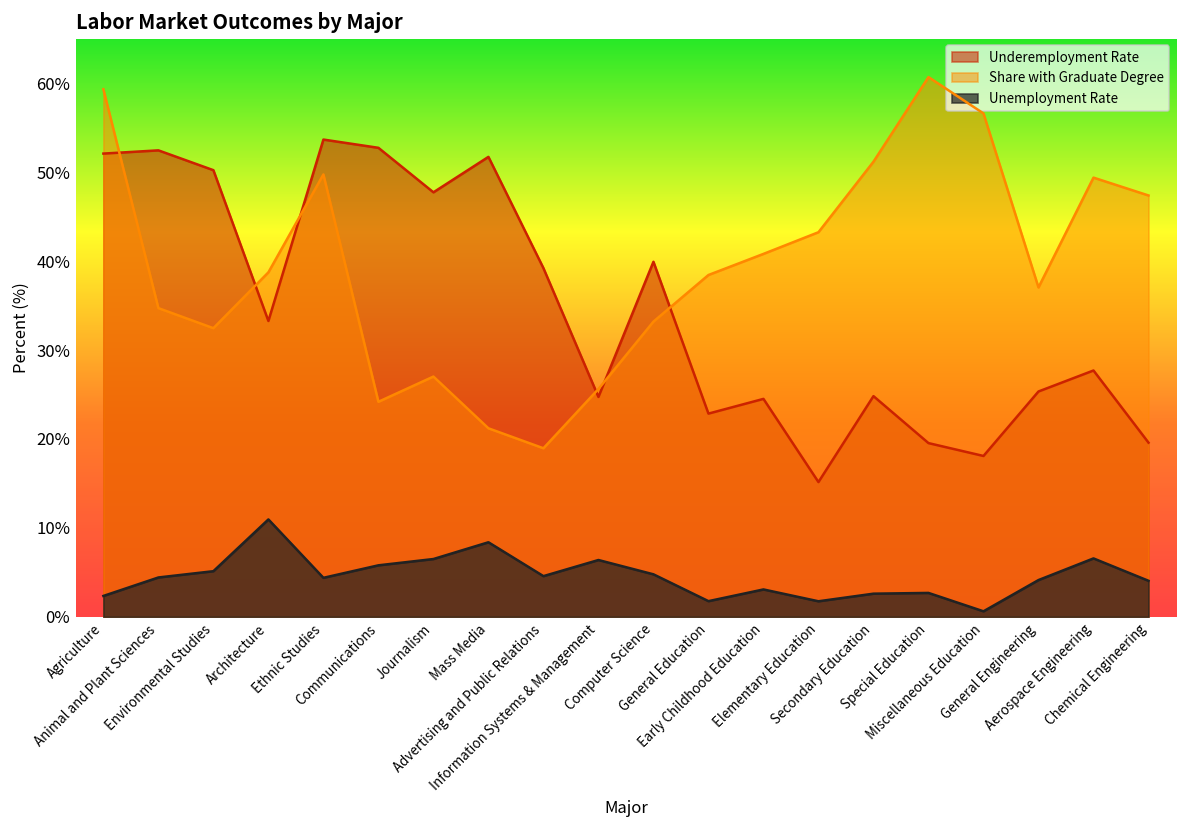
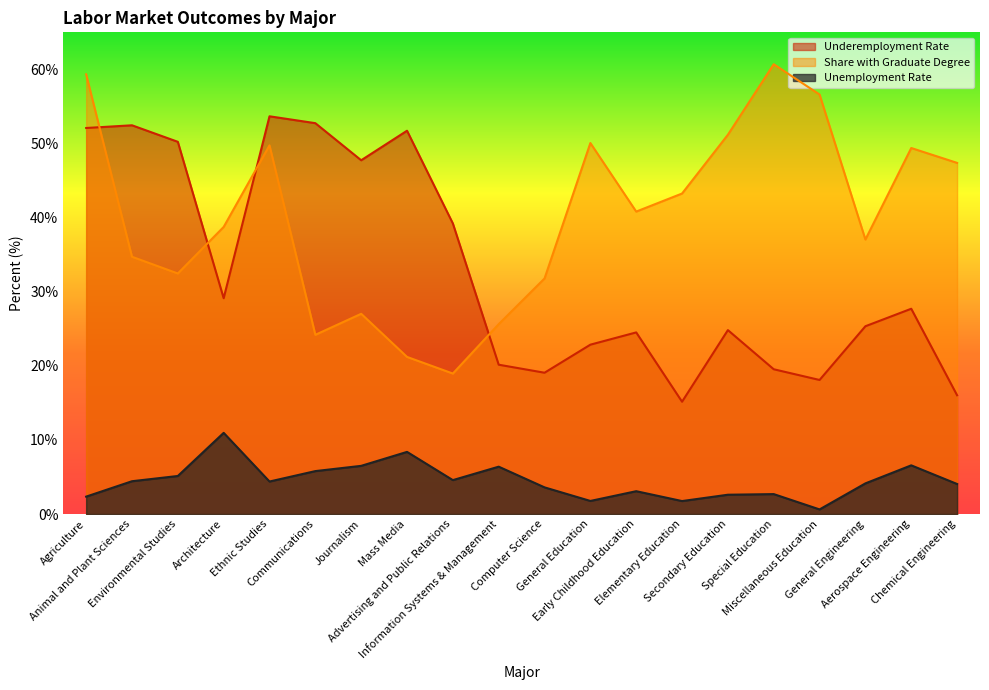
Underemployment Rate, Architecture: 33% -> 29%
Underemployment Rate, Information Systems & Management: 25% -> 20%
Underemployment Rate, Computer Science: 40% -> 19%
Share with Graduate Degree, Computer Science: 33% -> 32%
Unemployment Rate, Computer Science: 5% -> 4%
Share with Graduate Degree, General Education: 38% -> 50%
Underemployment Rate, Chemical Engineering: 20% -> 16%
